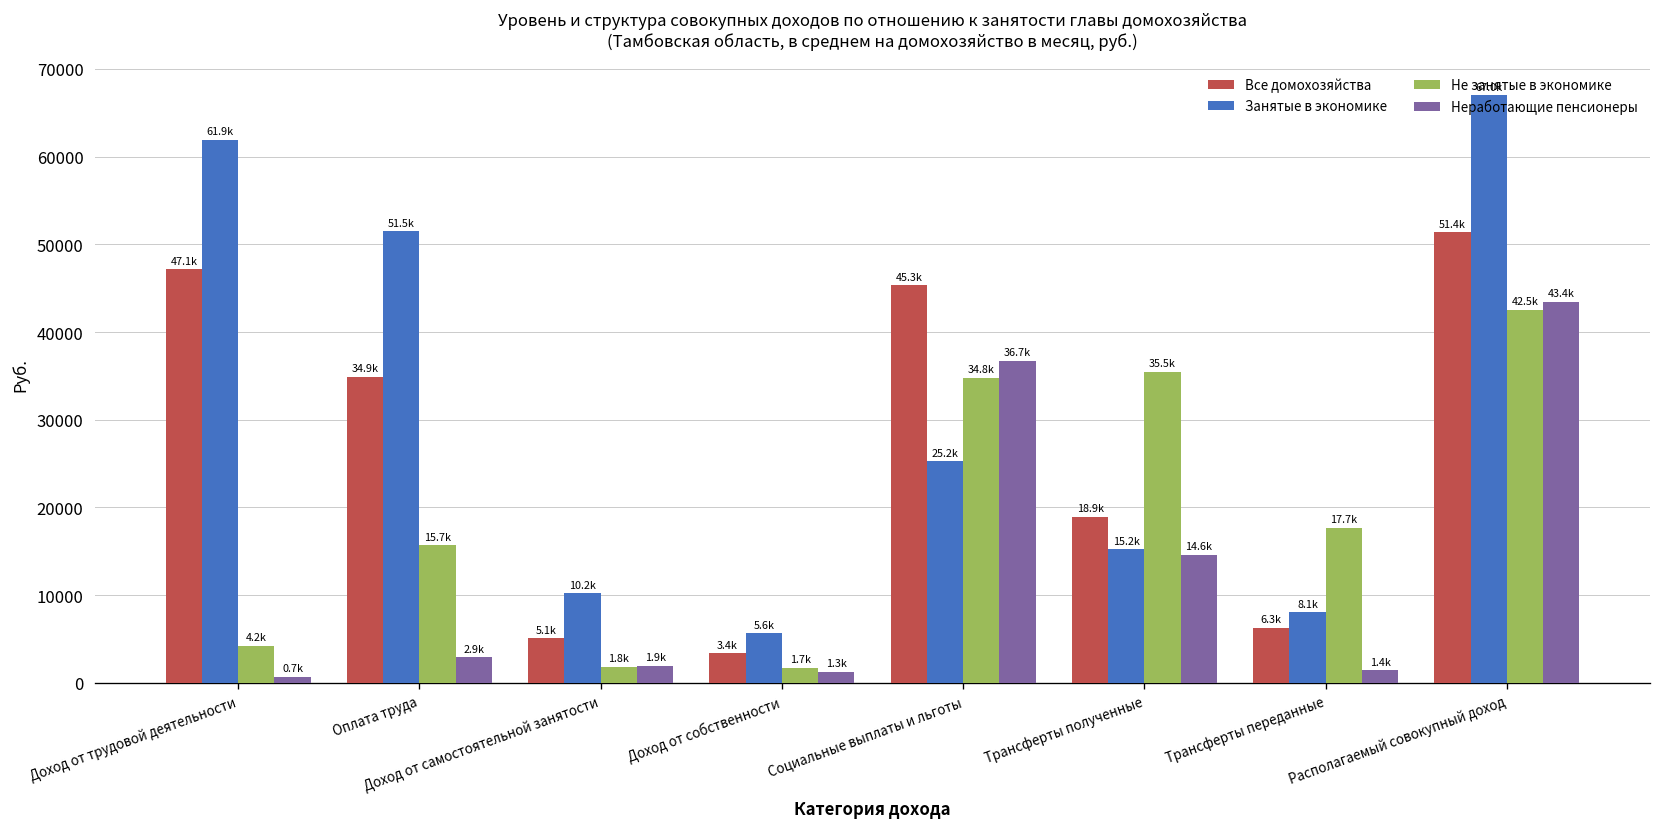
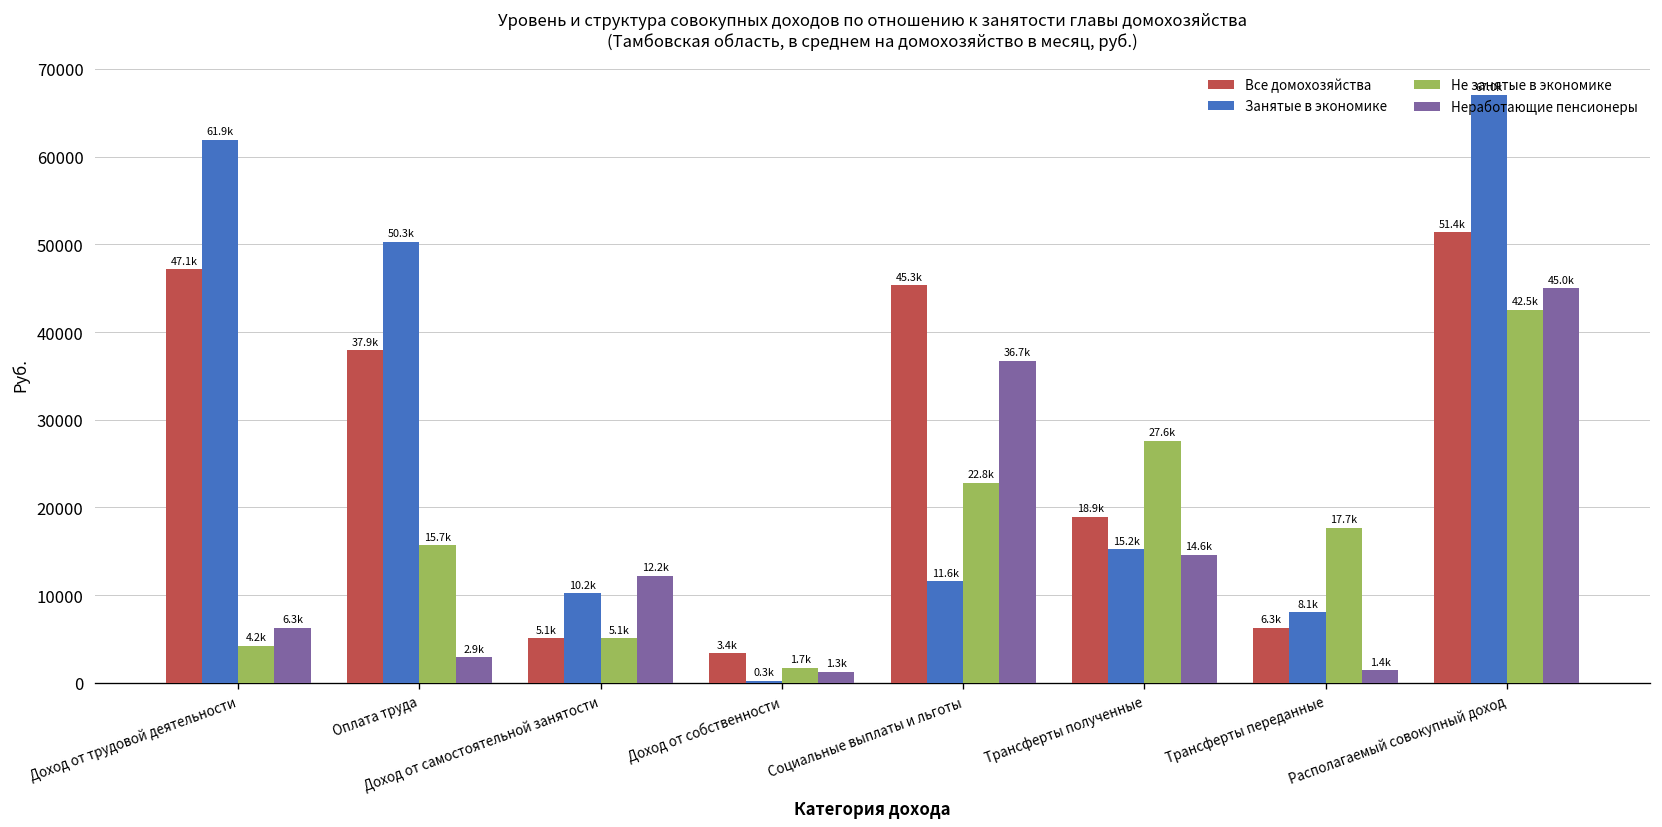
Неработающие пенсионеры, Доход от трудовой деятельности: 0.7k -> 6.3k
Все домохозяйства, Оплата труда: 34.9k -> 37.9k
Занятые в экономике, Оплата труда: 51.5k -> 50.3k
Не занятые в экономике, Доход от самостоятельной занятости: 1.8k -> 5.1k
Неработающие пенсионеры, Доход от самостоятельной занятости: 1.9k -> 12.2k
Занятые в экономике, Доход от собственности: 5.6k -> 0.3k
Занятые в экономике, Социальные выплаты и льготы: 25.2k -> 11.6k
Не занятые в экономике, Социальные выплаты и льготы: 34.8k -> 22.8k
Не занятые в экономике, Трансферты полученные: 35.5k -> 27.6k
Неработающие пенсионеры, Располагаемый совокупный доход: 43.4k -> 45.0k
